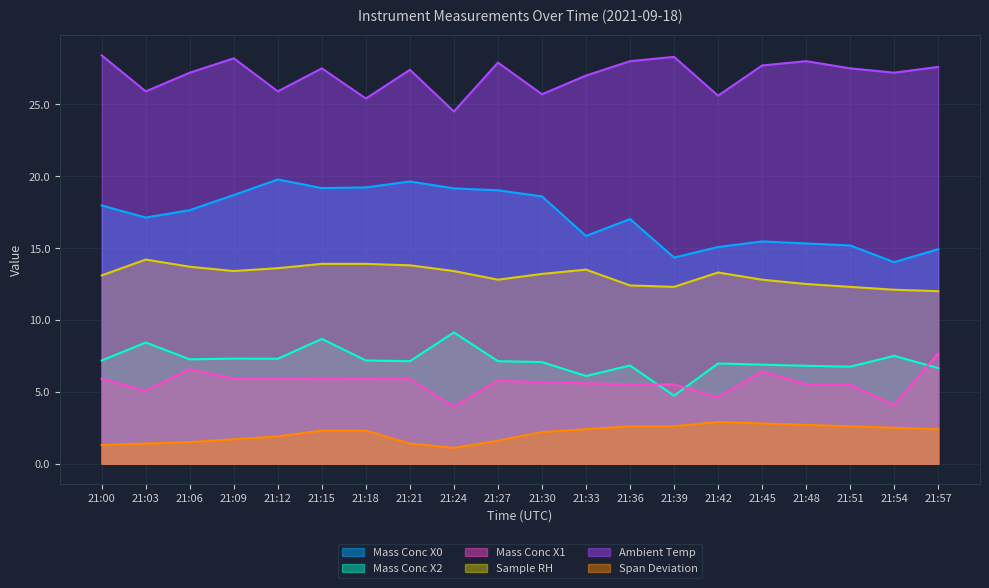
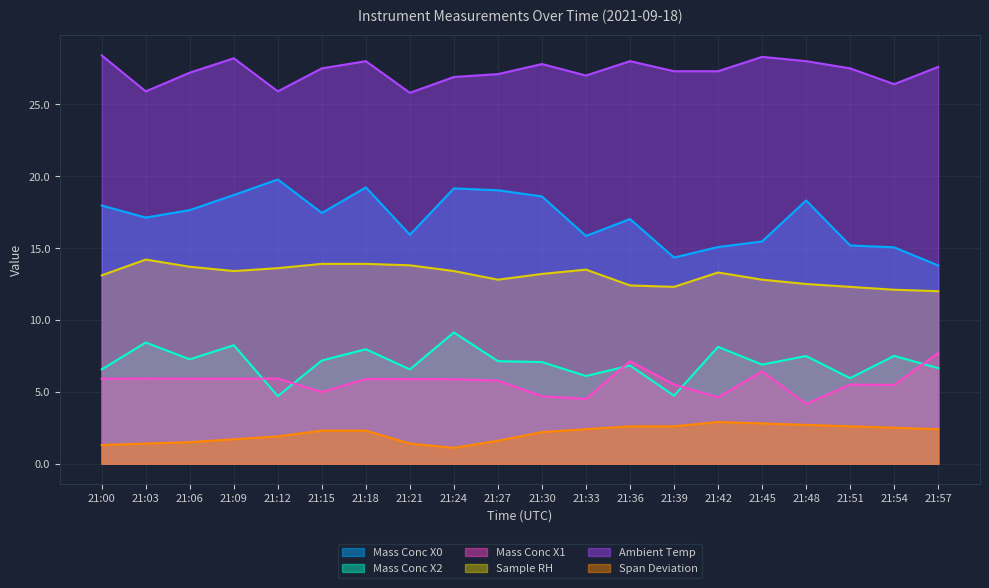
Mass Conc X2, 21:00: 7.2 -> 6.6
Mass Conc X1, 21:03: 5.1 -> 5.9
Mass Conc X1, 21:06: 6.6 -> 5.9
Mass Conc X2, 21:09: 7.3 -> 8.2
Mass Conc X2, 21:12: 7.3 -> 4.7
Mass Conc X0, 21:15: 19.2 -> 17.4
Mass Conc X2, 21:15: 8.7 -> 7.2
Mass Conc X1, 21:15: 5.9 -> 5.0
Mass Conc X2, 21:18: 7.2 -> 8.0
Ambient Temp, 21:18: 25.4 -> 28.0
Mass Conc X0, 21:21: 19.6 -> 15.9
Mass Conc X2, 21:21: 7.1 -> 6.6
Ambient Temp, 21:21: 27.4 -> 25.8
Mass Conc X1, 21:24: 4.0 -> 5.9
Ambient Temp, 21:24: 24.5 -> 26.9
Ambient Temp, 21:27: 27.9 -> 27.1
Mass Conc X1, 21:30: 5.7 -> 4.7
Ambient Temp, 21:30: 25.7 -> 27.8
Mass Conc X1, 21:33: 5.6 -> 4.5
Mass Conc X1, 21:36: 5.5 -> 7.1
Ambient Temp, 21:39: 28.3 -> 27.3
Mass Conc X2, 21:42: 7.0 -> 8.1
Ambient Temp, 21:42: 25.6 -> 27.3
Ambient Temp, 21:45: 27.7 -> 28.3
Mass Conc X0, 21:48: 15.3 -> 18.3
Mass Conc X2, 21:48: 6.8 -> 7.5
Mass Conc X1, 21:48: 5.5 -> 4.2
Mass Conc X2, 21:51: 6.8 -> 6.0
Mass Conc X0, 21:54: 14.0 -> 15.1
Mass Conc X1, 21:54: 4.1 -> 5.5
Ambient Temp, 21:54: 27.2 -> 26.4
Mass Conc X0, 21:57: 14.9 -> 13.8
